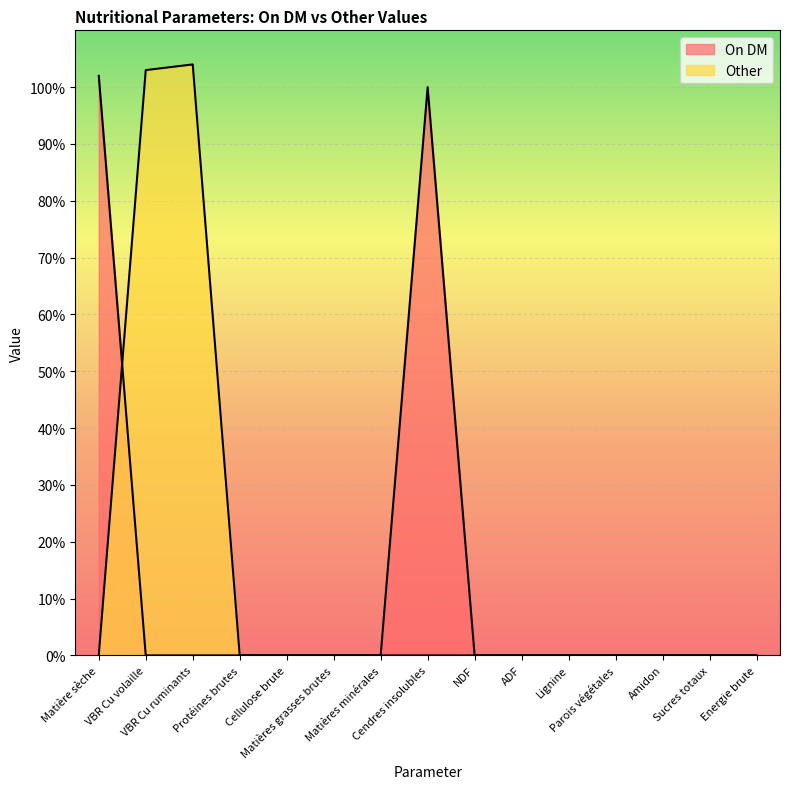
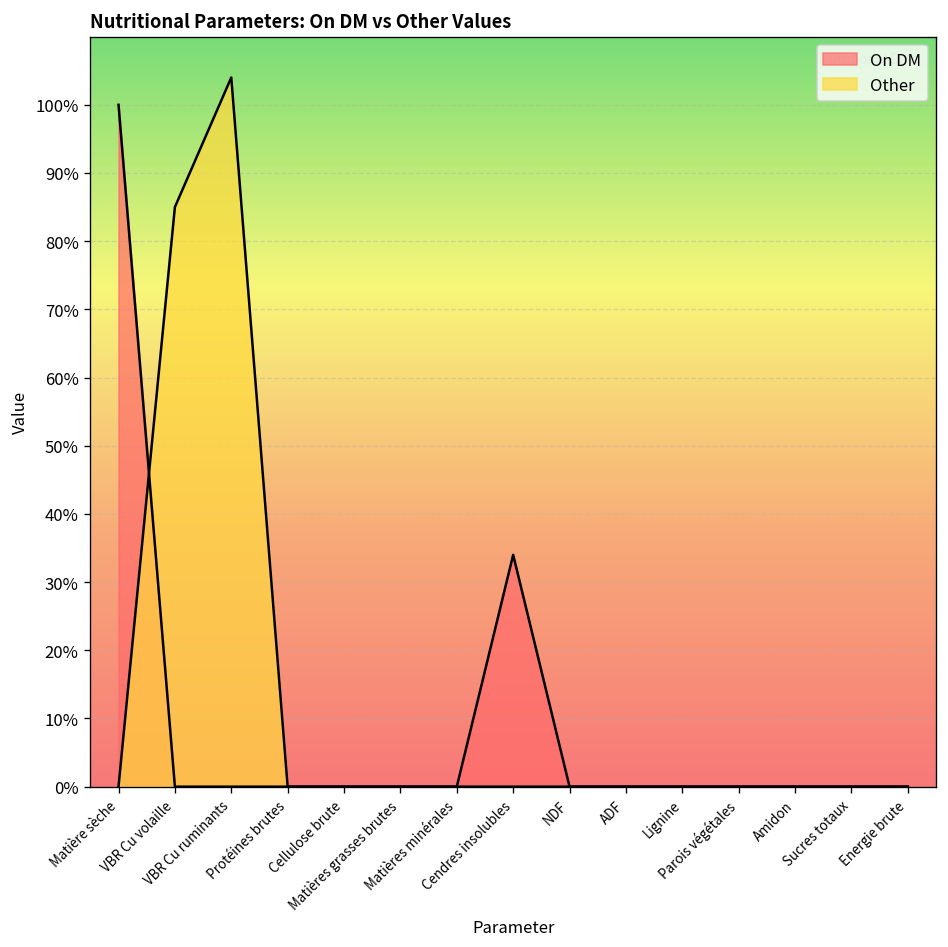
On DM, Matière sèche: 102% -> 100%
Other, VBR Cu volaille: 103% -> 85%
On DM, Cendres insolubles: 100% -> 34%
